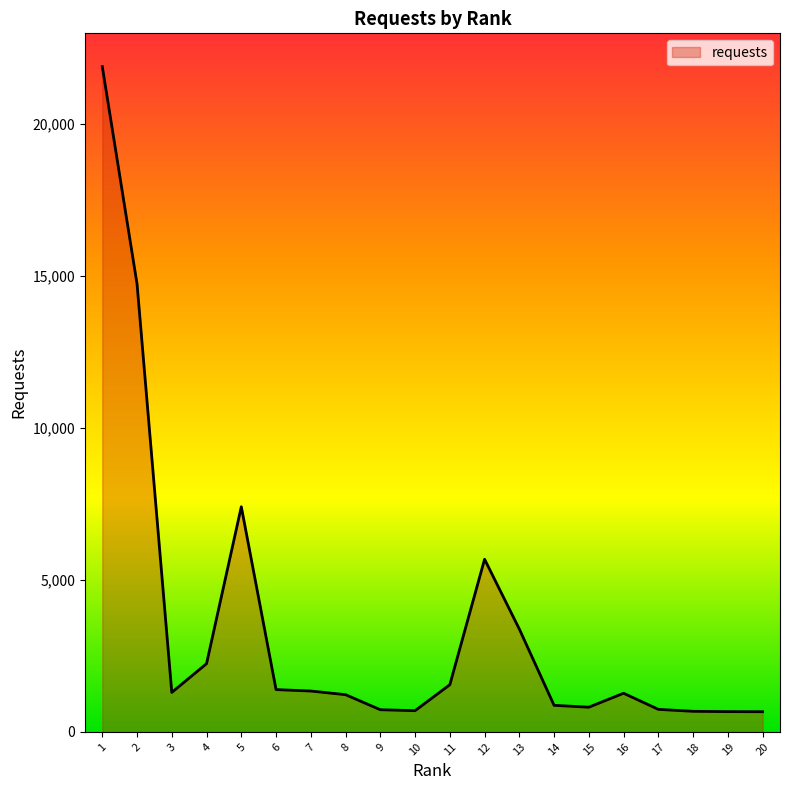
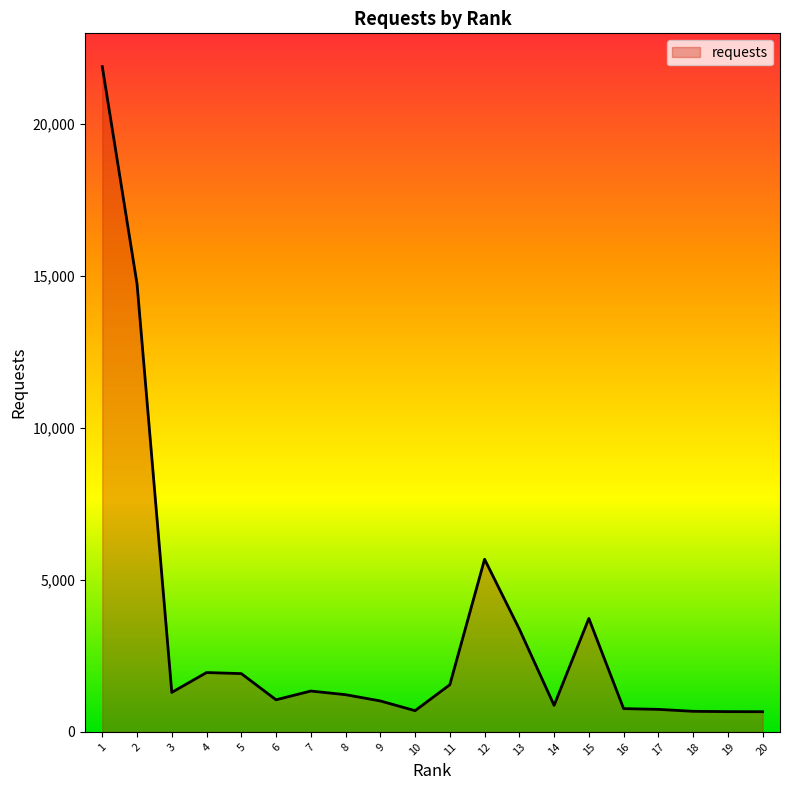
4: 2,200 -> 2,000
5: 7,400 -> 1,900
6: 1,400 -> 1,100
9: 700 -> 1,000
15: 800 -> 3,700
16: 1,300 -> 800
